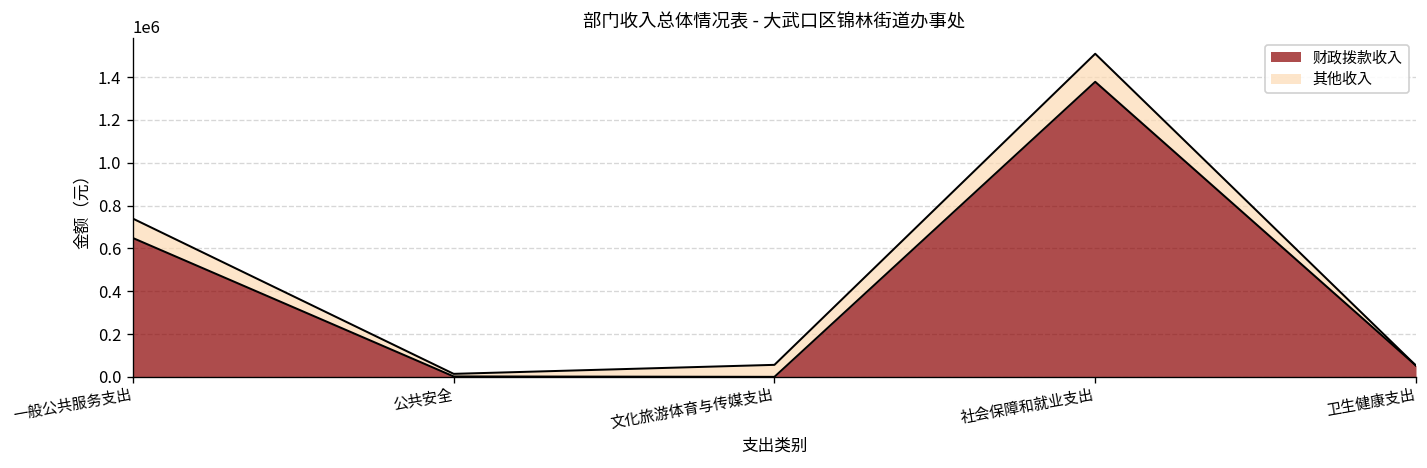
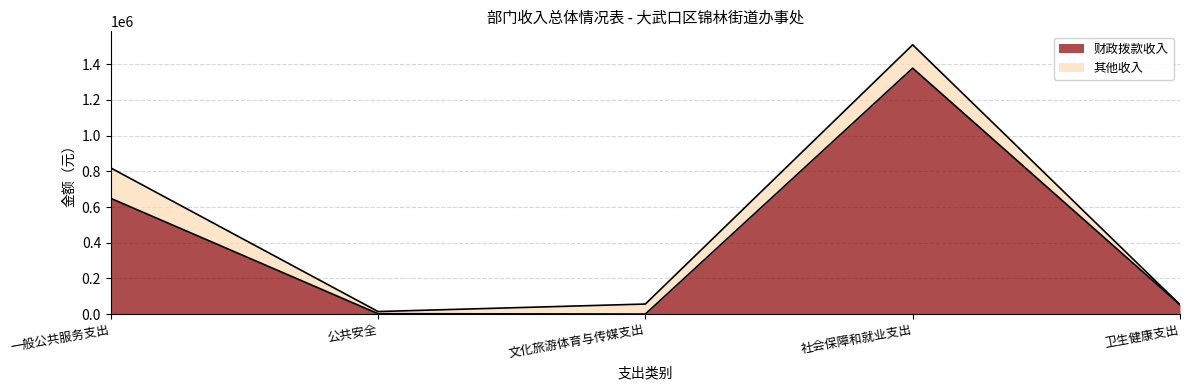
其他收入, 一般公共服务支出: 90000 -> 170000
